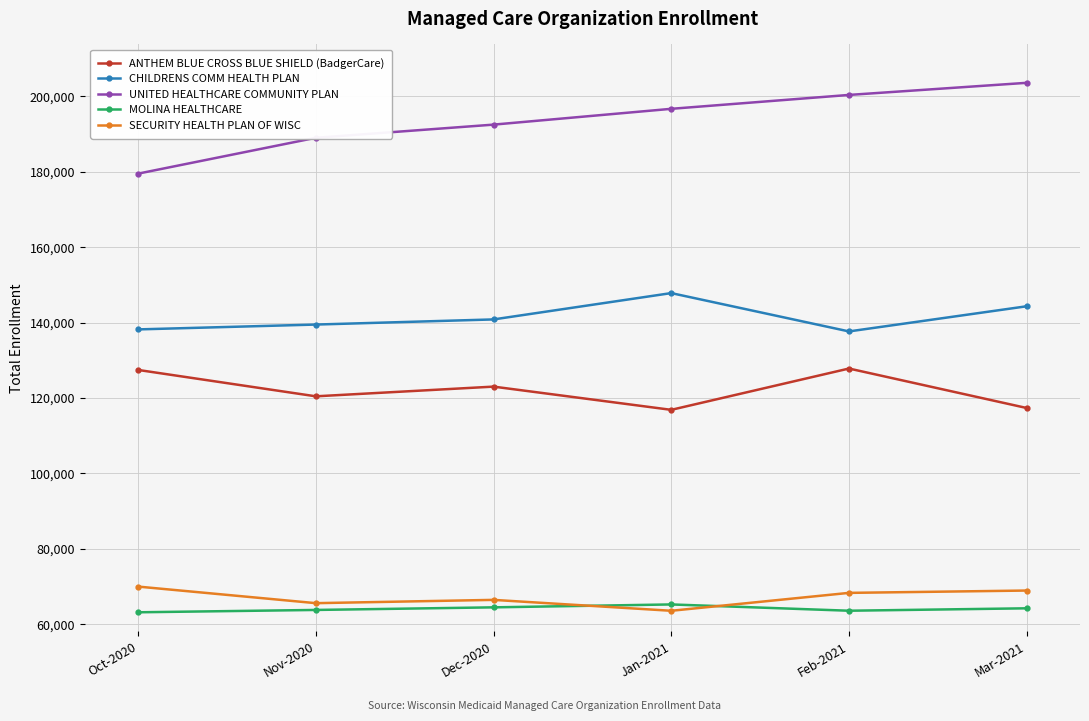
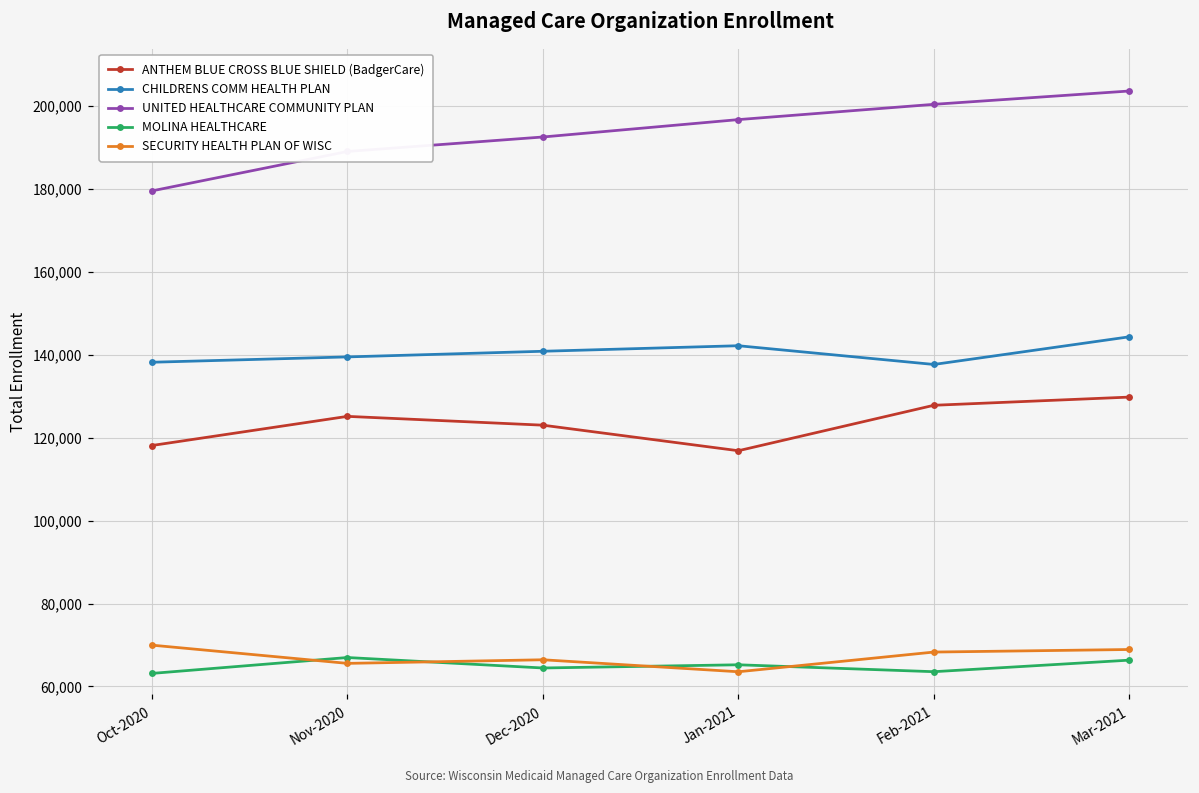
ANTHEM BLUE CROSS BLUE SHIELD (BadgerCare), Oct-2020: 127,000 -> 118,000
ANTHEM BLUE CROSS BLUE SHIELD (BadgerCare), Nov-2020: 120,000 -> 125,000
MOLINA HEALTHCARE, Nov-2020: 64,000 -> 67,000
CHILDRENS COMM HEALTH PLAN, Jan-2021: 148,000 -> 142,000
ANTHEM BLUE CROSS BLUE SHIELD (BadgerCare), Mar-2021: 117,000 -> 130,000
MOLINA HEALTHCARE, Mar-2021: 64,000 -> 66,000
